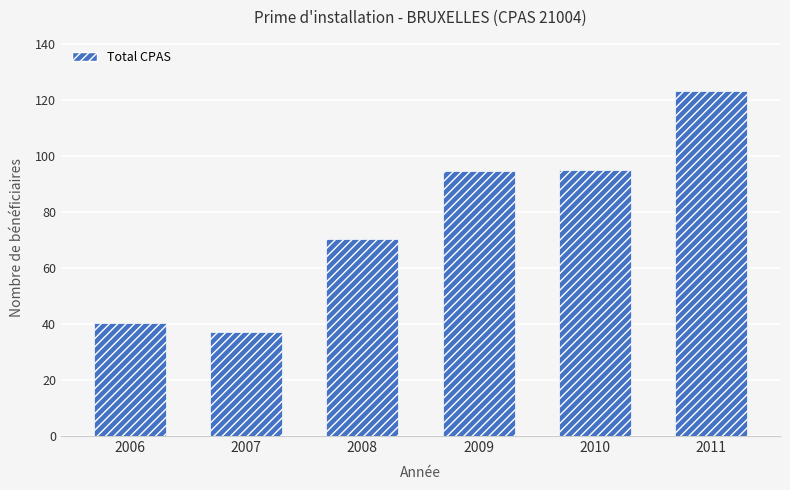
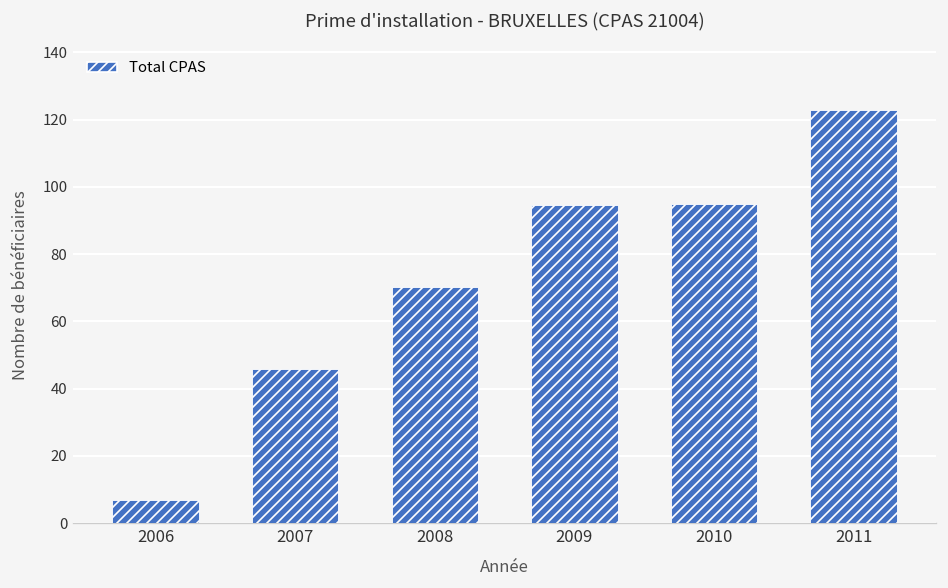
2006: 40 -> 7
2007: 37 -> 46
